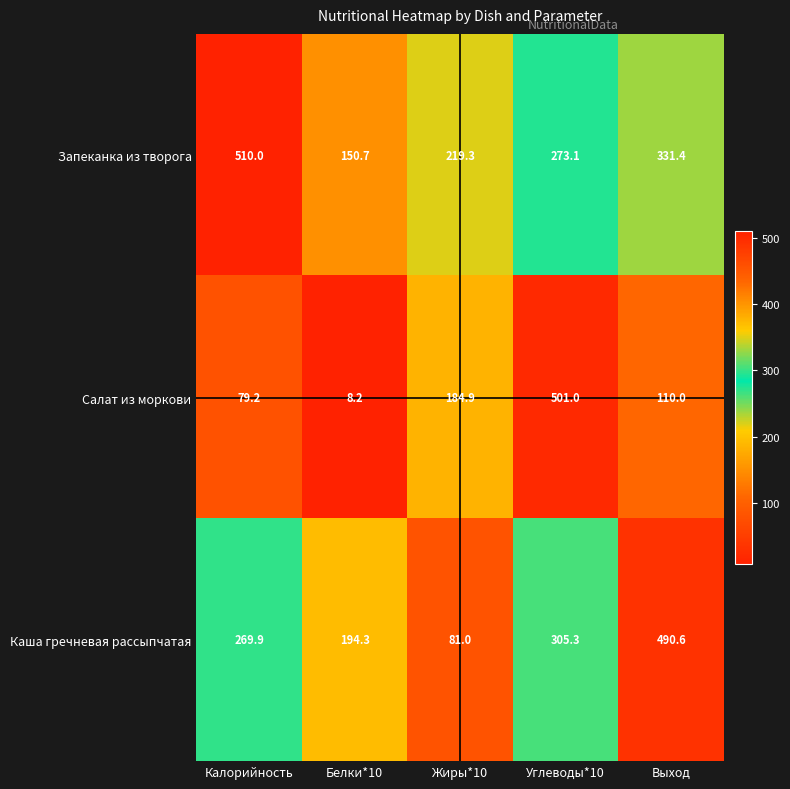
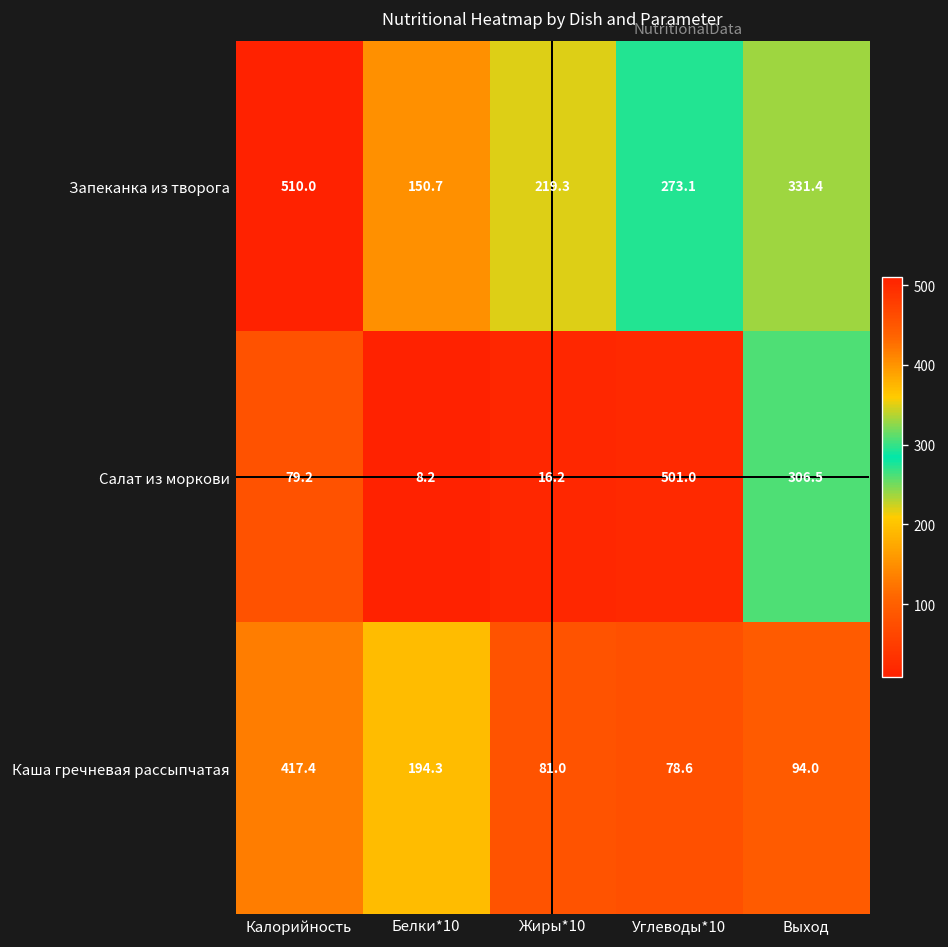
Салат из моркови, Жиры*10: 184.9 -> 16.2
Салат из моркови, Выход: 110.0 -> 306.5
Каша гречневая рассыпчатая, Калорийность: 269.9 -> 417.4
Каша гречневая рассыпчатая, Углеводы*10: 305.3 -> 78.6
Каша гречневая рассыпчатая, Выход: 490.6 -> 94.0
